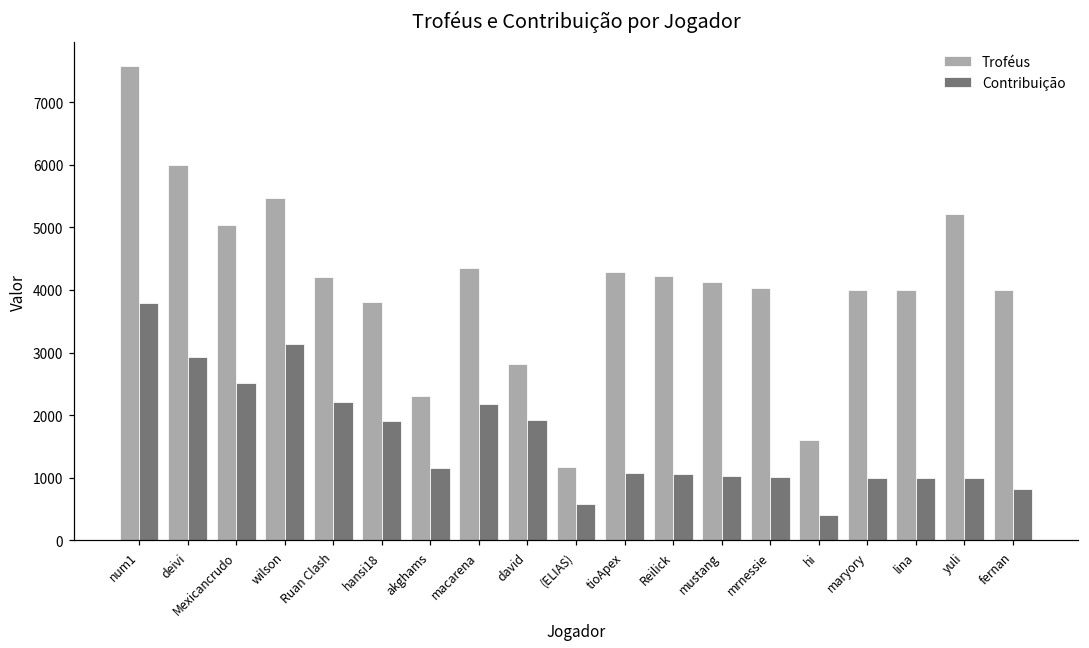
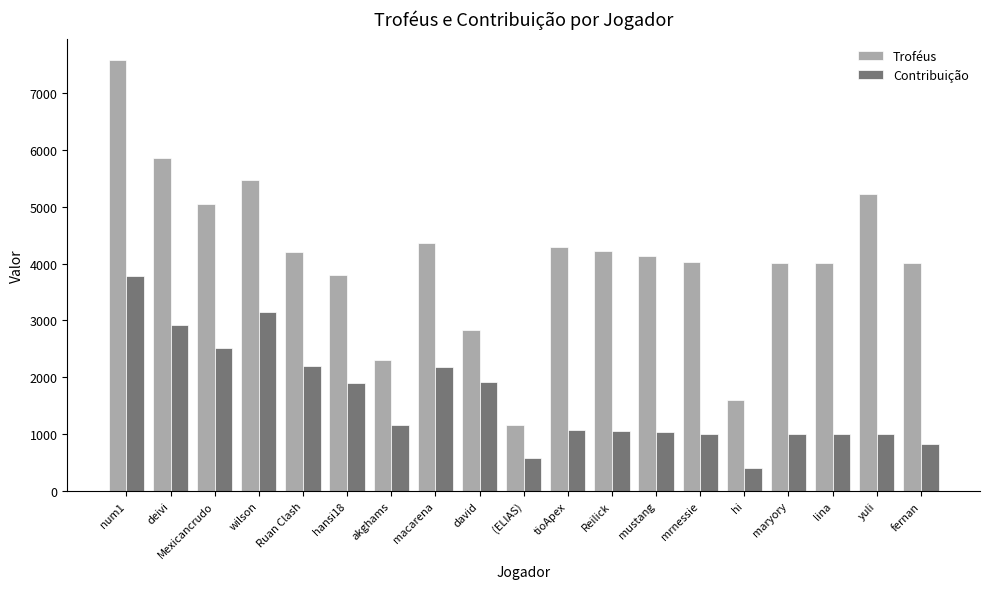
Troféus, deivi: 6000 -> 5900
